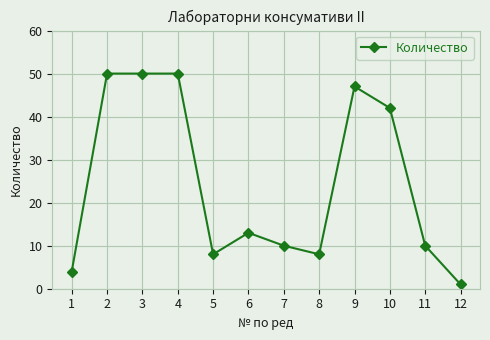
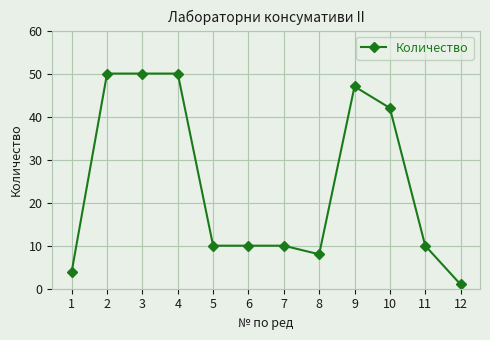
5: 8 -> 10
6: 13 -> 10
